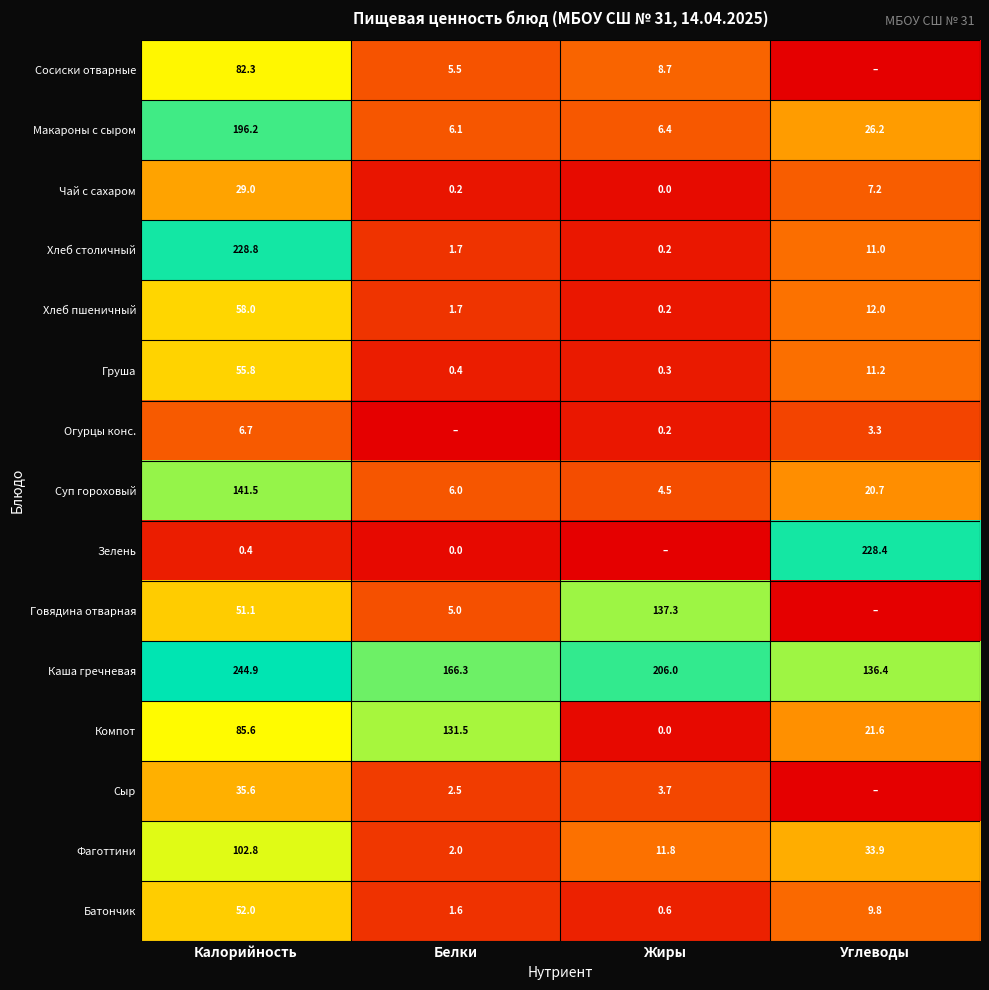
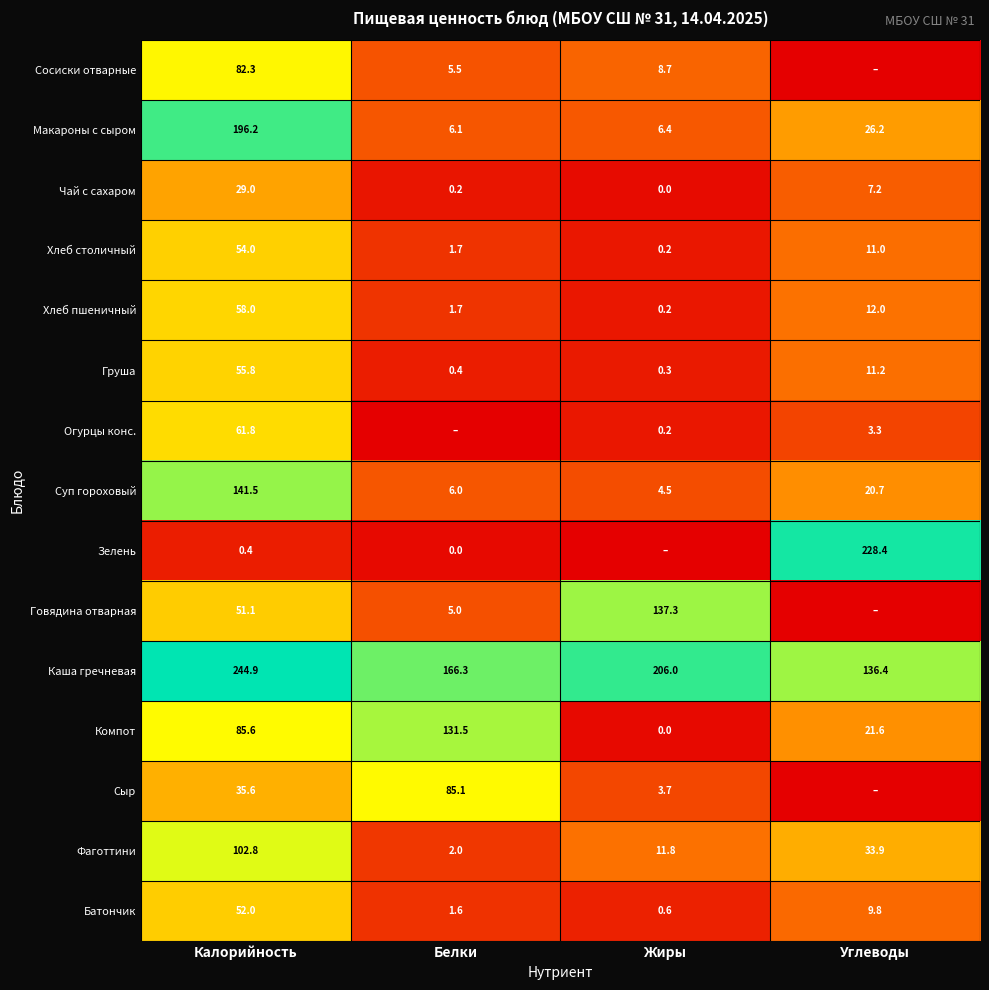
Хлеб столичный, Калорийность: 228.8 -> 54.0
Огурцы конс., Калорийность: 6.7 -> 61.8
Сыр, Белки: 2.5 -> 85.1
